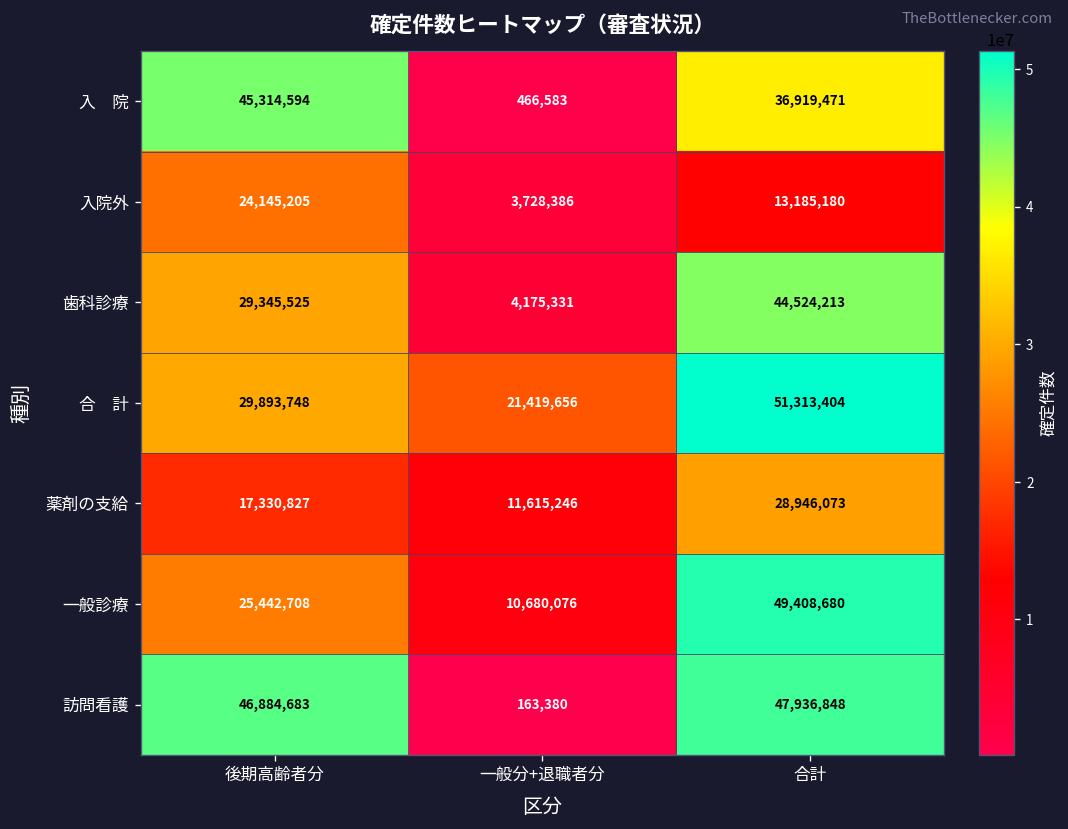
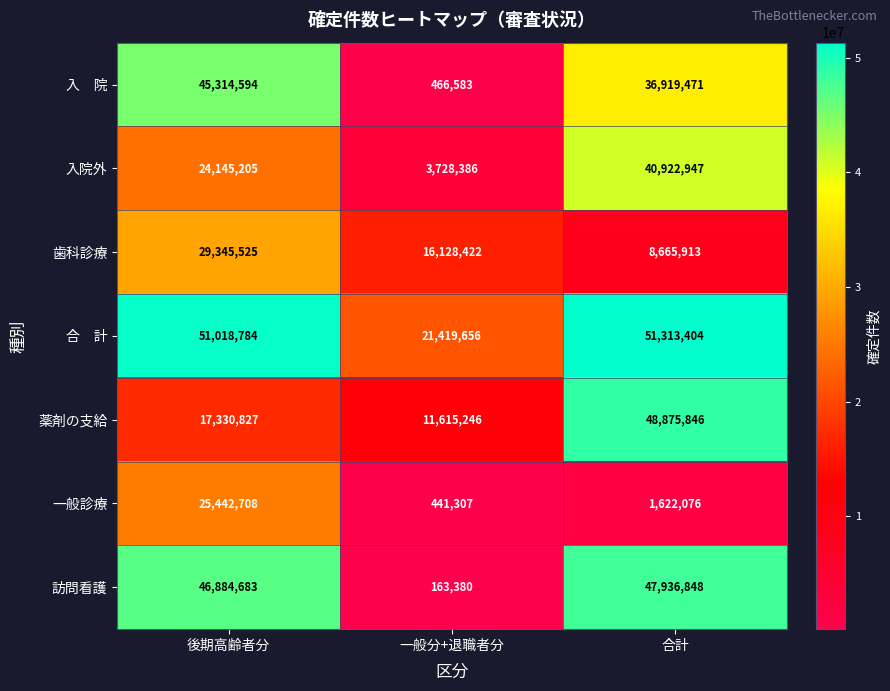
入院外, 合計: 13,185,180 -> 40,922,947
歯科診療, 一般分+退職者分: 4,175,331 -> 16,128,422
歯科診療, 合計: 44,524,213 -> 8,665,913
合 計, 後期高齢者分: 29,893,748 -> 51,018,784
薬剤の支給, 合計: 28,946,073 -> 48,875,846
一般診療, 一般分+退職者分: 10,680,076 -> 441,307
一般診療, 合計: 49,408,680 -> 1,622,076
